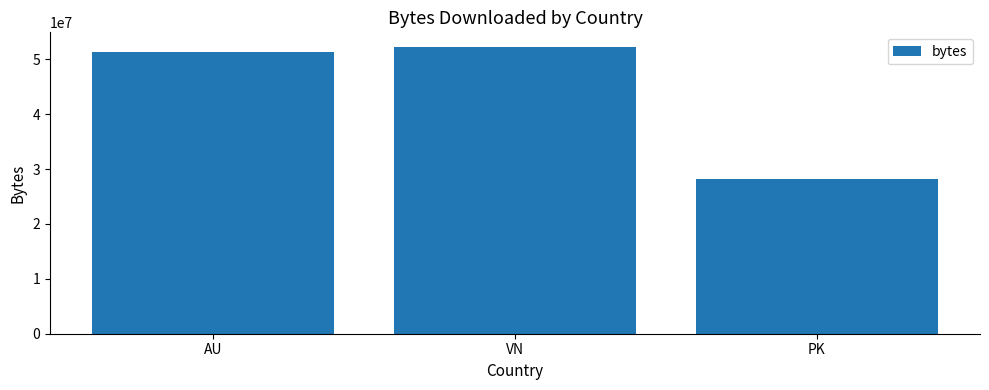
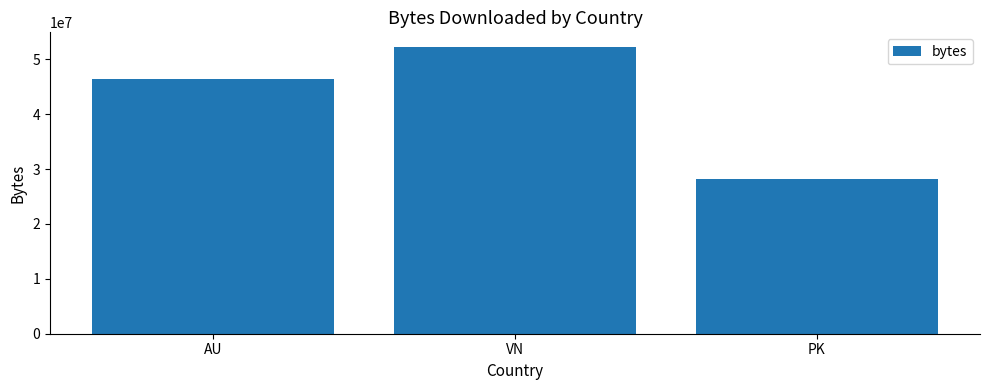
AU: 51000000 -> 46000000
